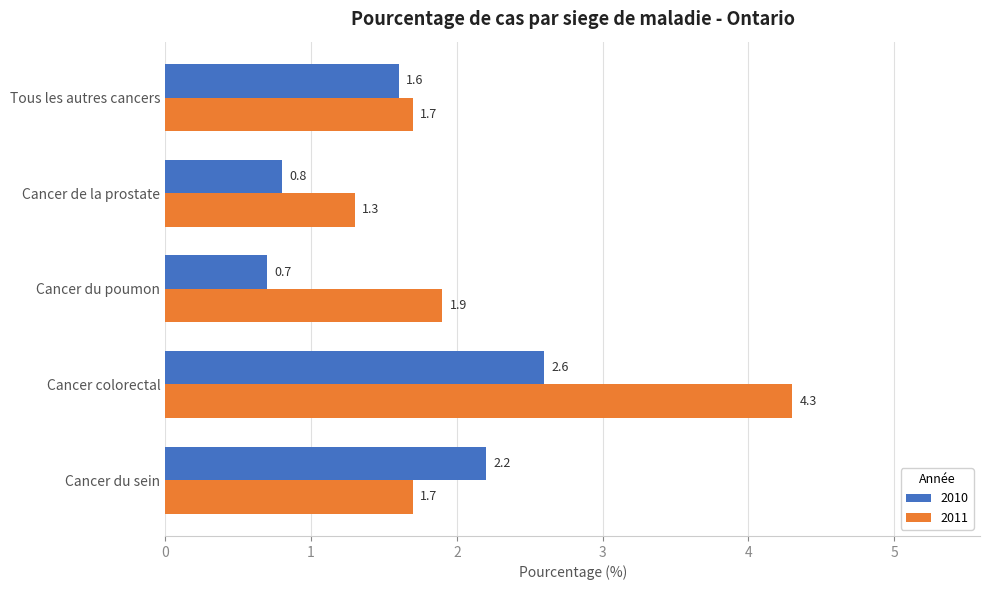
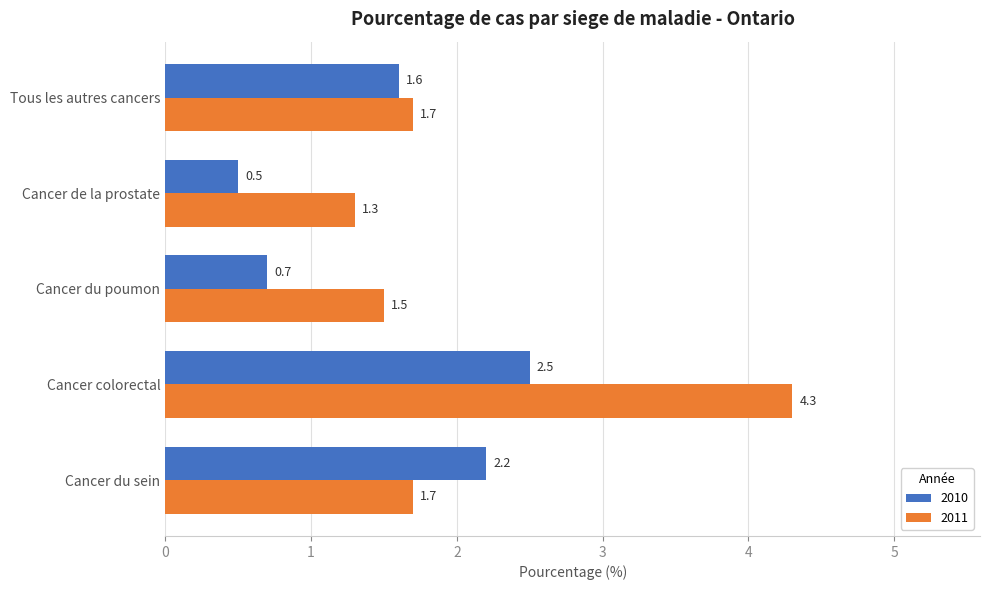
2010, Cancer de la prostate: 0.8 -> 0.5
2011, Cancer du poumon: 1.9 -> 1.5
2010, Cancer colorectal: 2.6 -> 2.5
